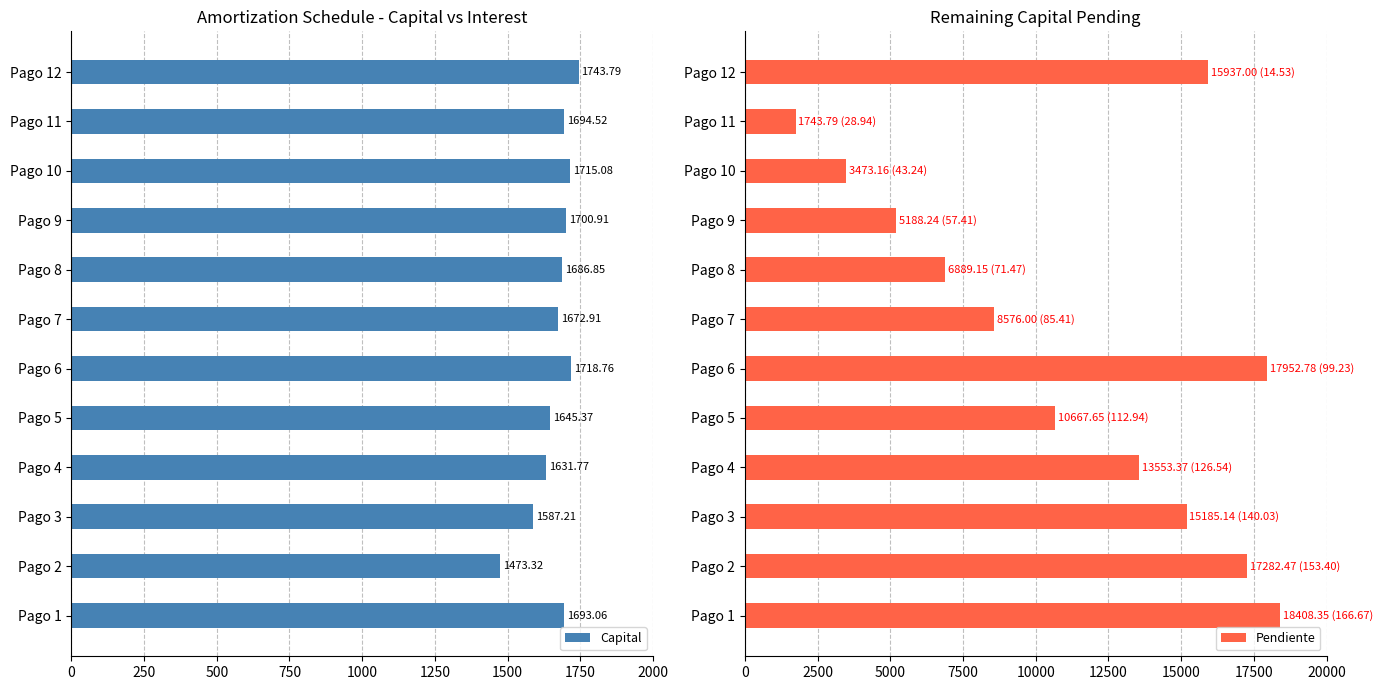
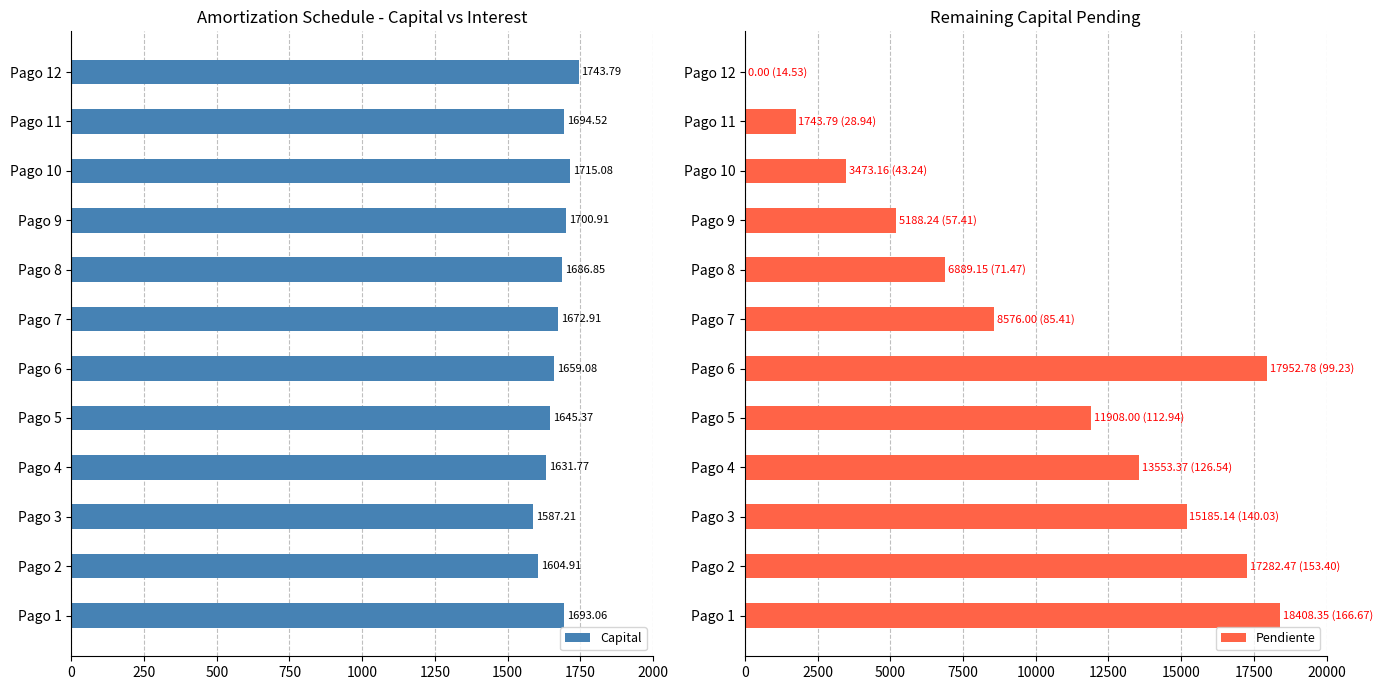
Amortization Schedule - Capital vs Interest, Pago 6: 1718.76 -> 1659.08
Amortization Schedule - Capital vs Interest, Pago 2: 1473.32 -> 1604.91
Remaining Capital Pending, Pago 12: 15937.00 -> 0.00
Remaining Capital Pending, Pago 5: 10667.65 -> 11908.00
